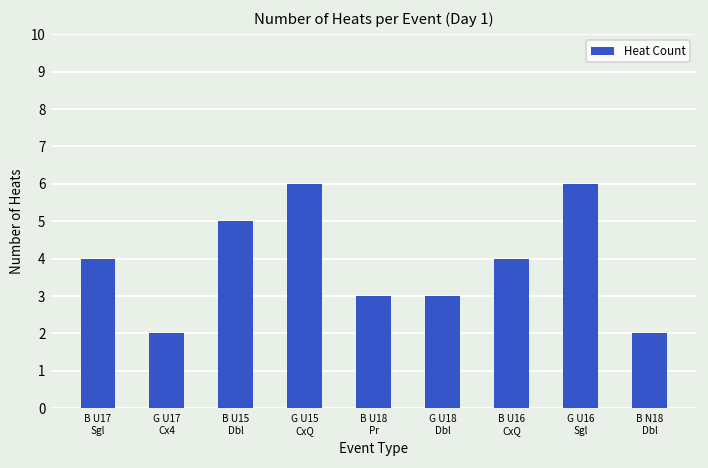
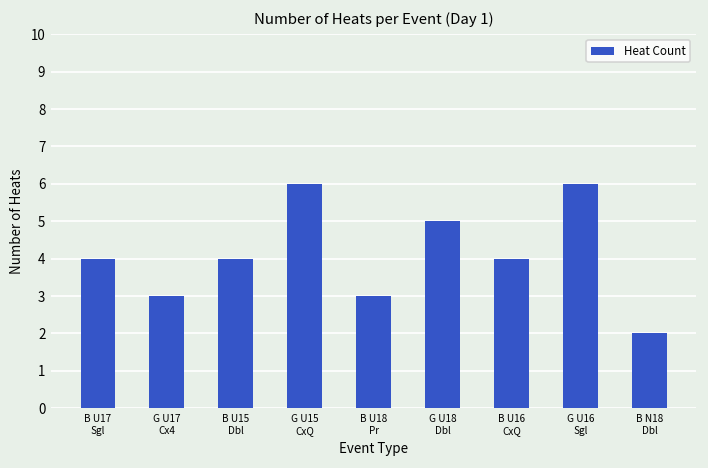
G U17 Cx4: 2 -> 3
B U15 Dbl: 5 -> 4
G U18 Dbl: 3 -> 5
